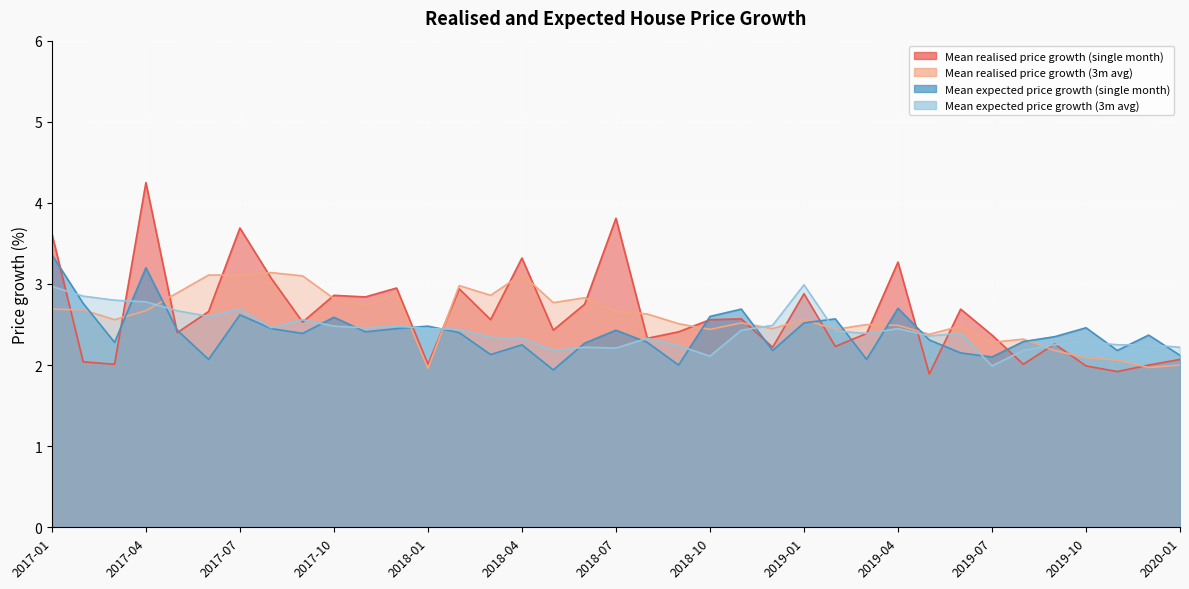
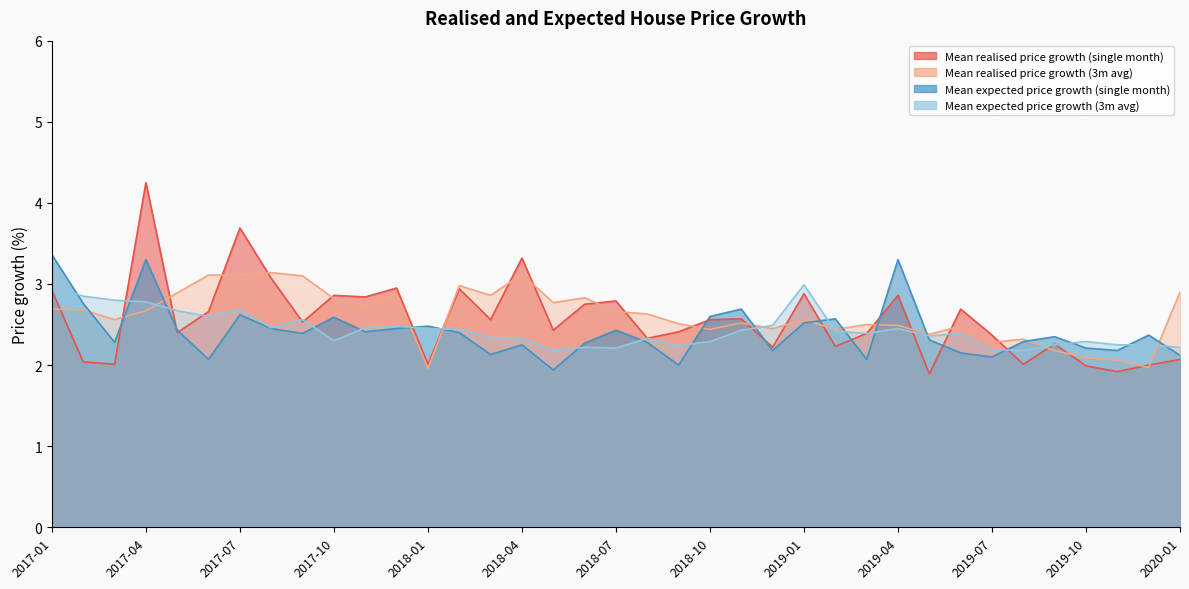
Mean realised price growth (single month), 2017-01: 3.6 -> 2.9
Mean expected price growth (single month), 2017-04: 3.2 -> 3.3
Mean expected price growth (3m avg), 2017-10: 2.5 -> 2.3
Mean realised price growth (single month), 2018-07: 3.8 -> 2.8
Mean expected price growth (3m avg), 2018-10: 2.1 -> 2.3
Mean realised price growth (single month), 2019-04: 3.3 -> 2.9
Mean expected price growth (single month), 2019-04: 2.7 -> 3.3
Mean expected price growth (3m avg), 2019-07: 2.0 -> 2.2
Mean expected price growth (single month), 2019-10: 2.5 -> 2.2
Mean realised price growth (3m avg), 2020-01: 2.0 -> 2.9
